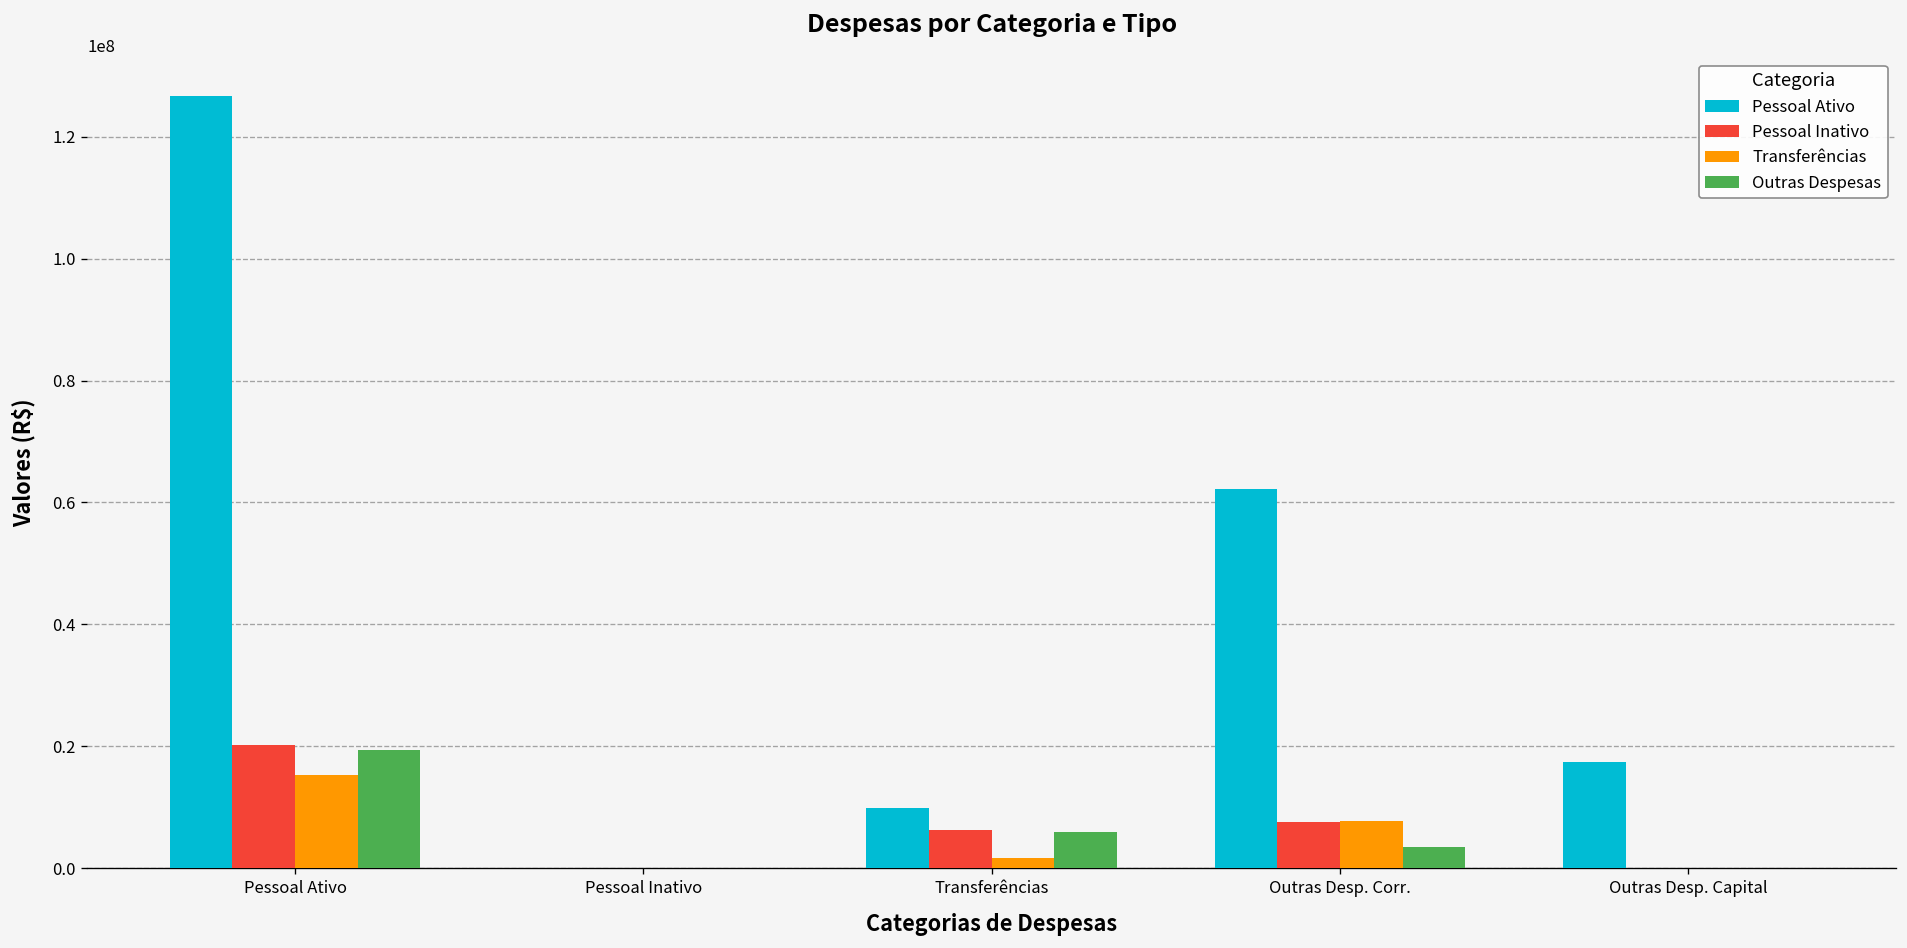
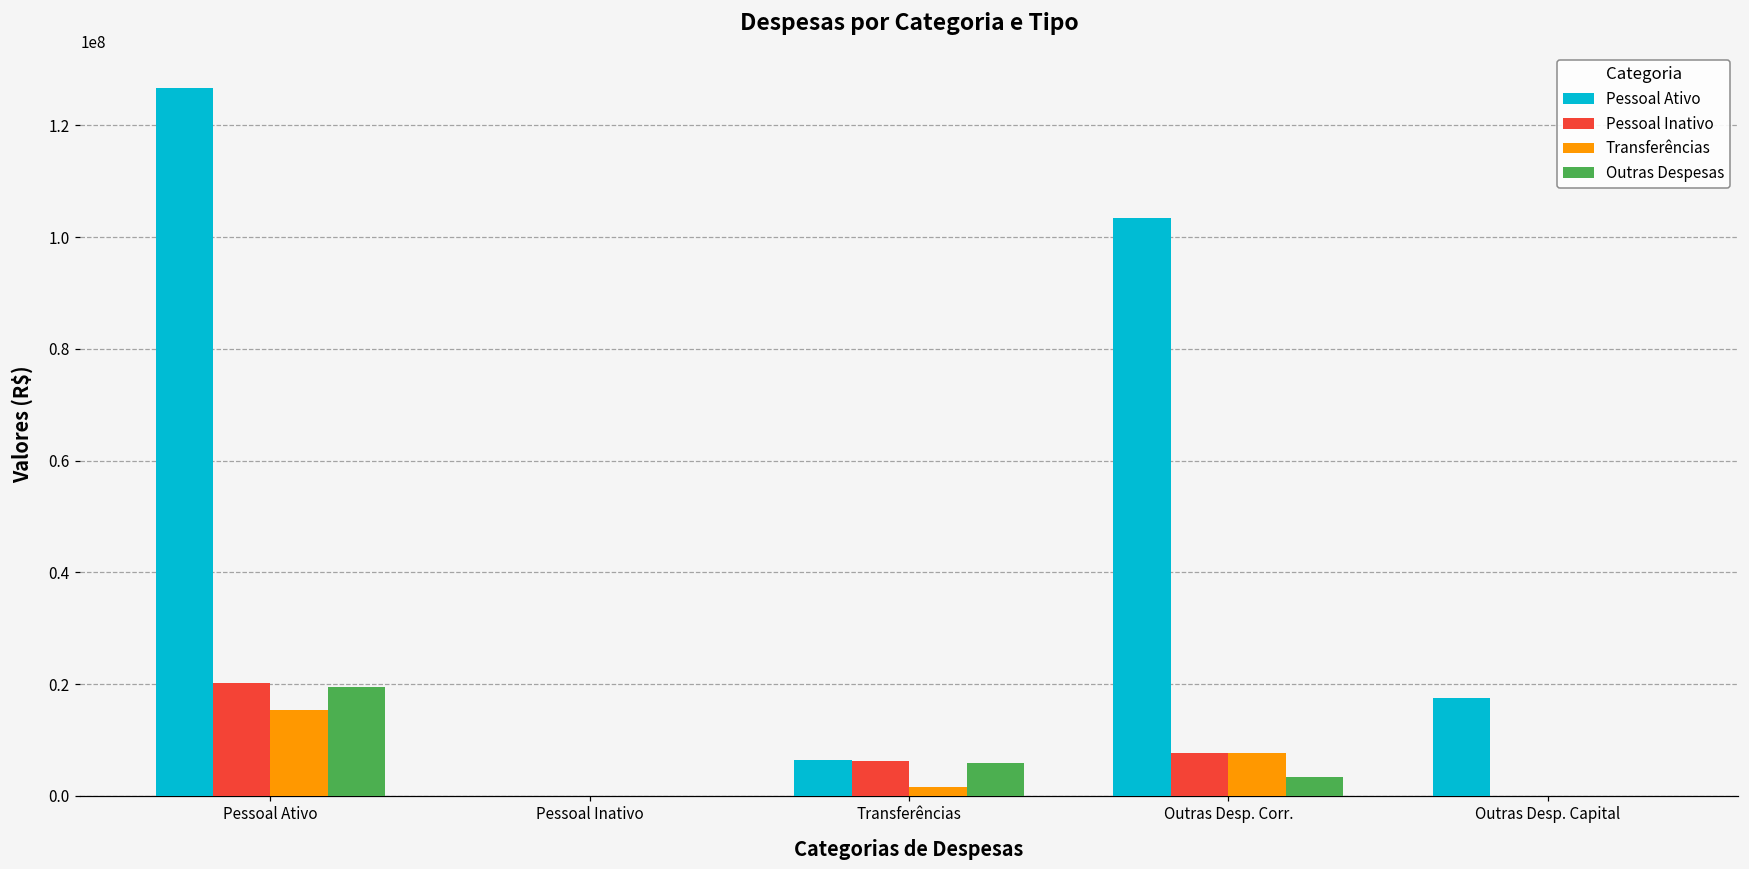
Pessoal Ativo, Transferências: 10000000 -> 6000000
Pessoal Ativo, Outras Desp. Corr.: 62000000 -> 103000000
